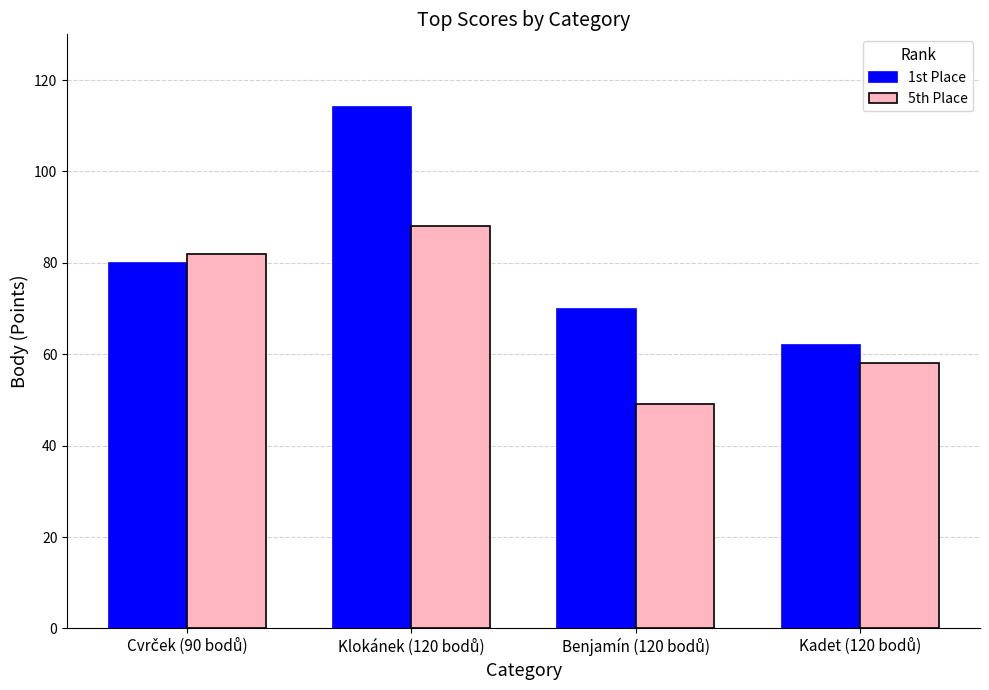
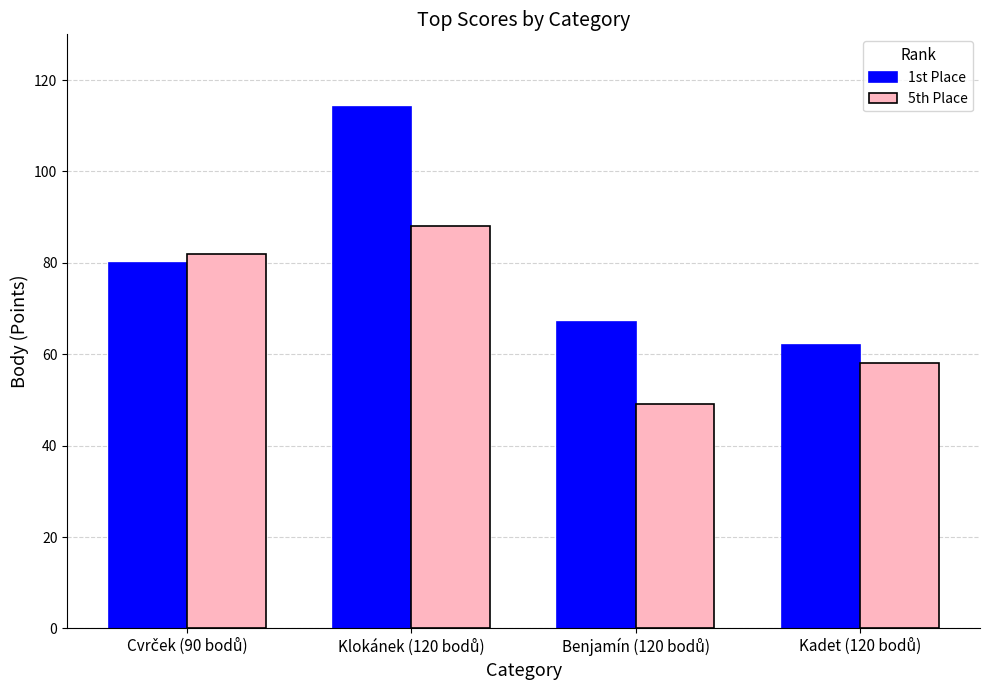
1st Place, Benjamín (120 bodů): 70 -> 67
